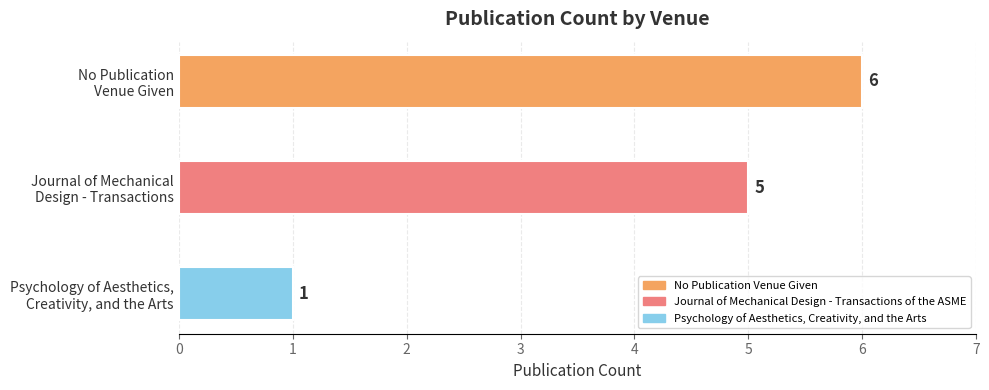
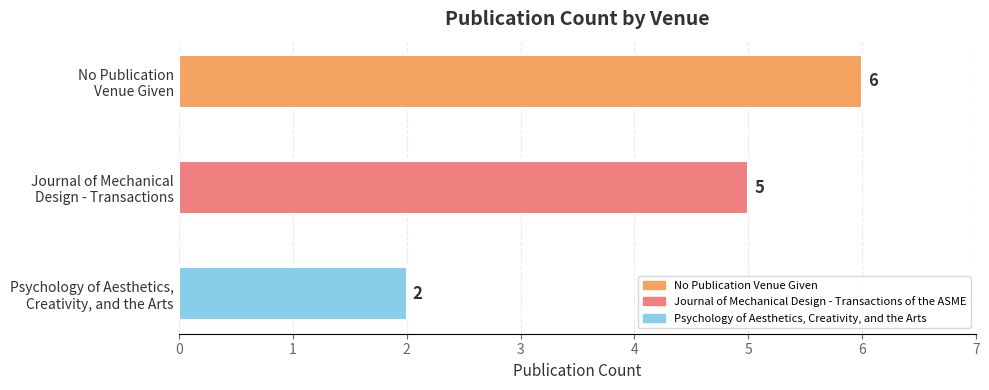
Psychology of Aesthetics, Creativity, and the Arts: 1 -> 2
